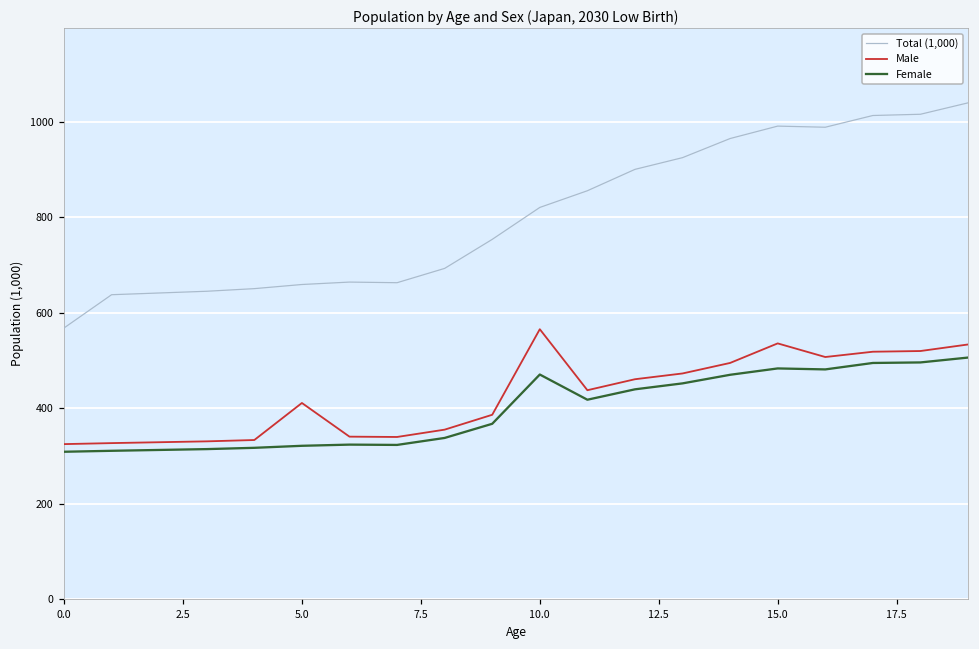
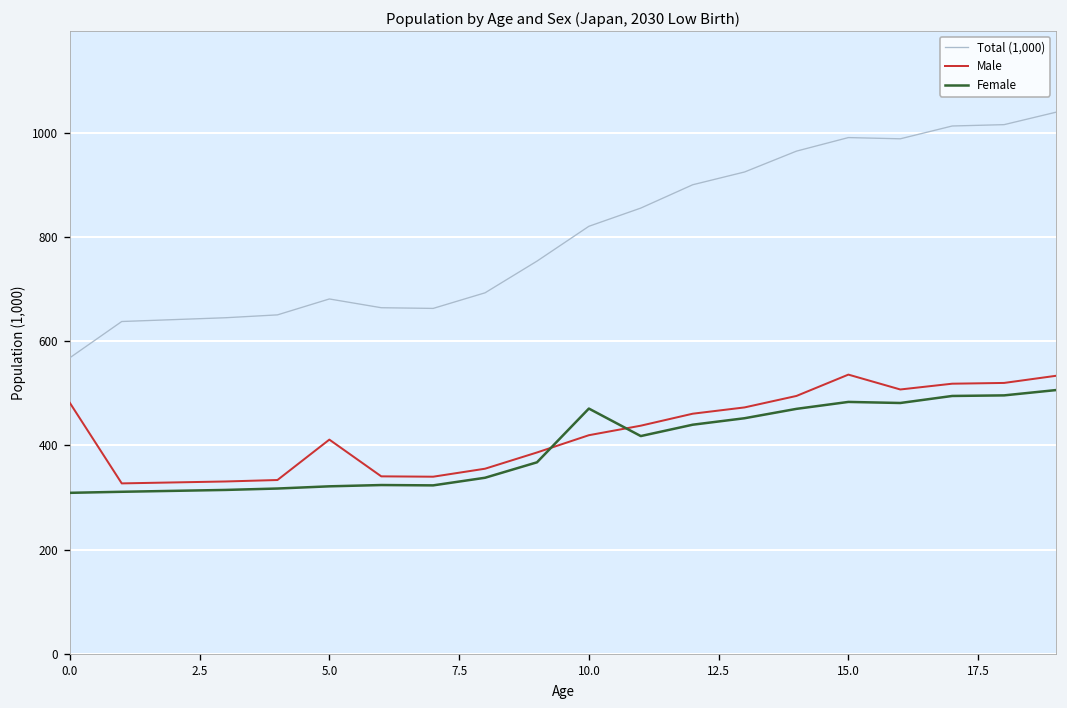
Male, 0.0: 320 -> 480
Total (1,000), 5.0: 660 -> 680
Male, 10.0: 570 -> 420
